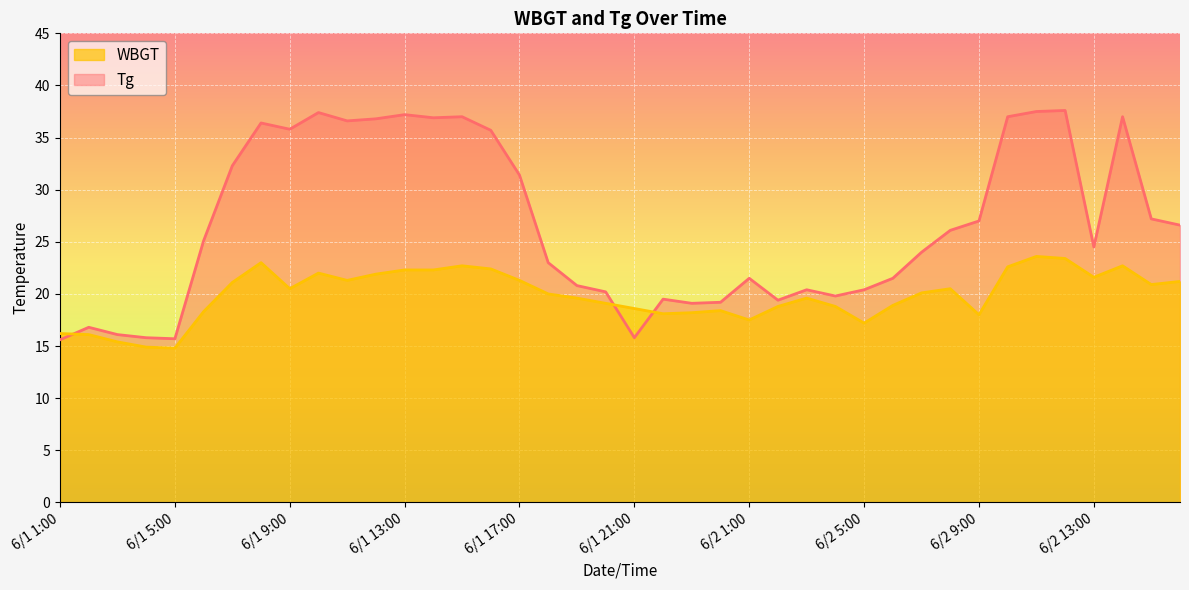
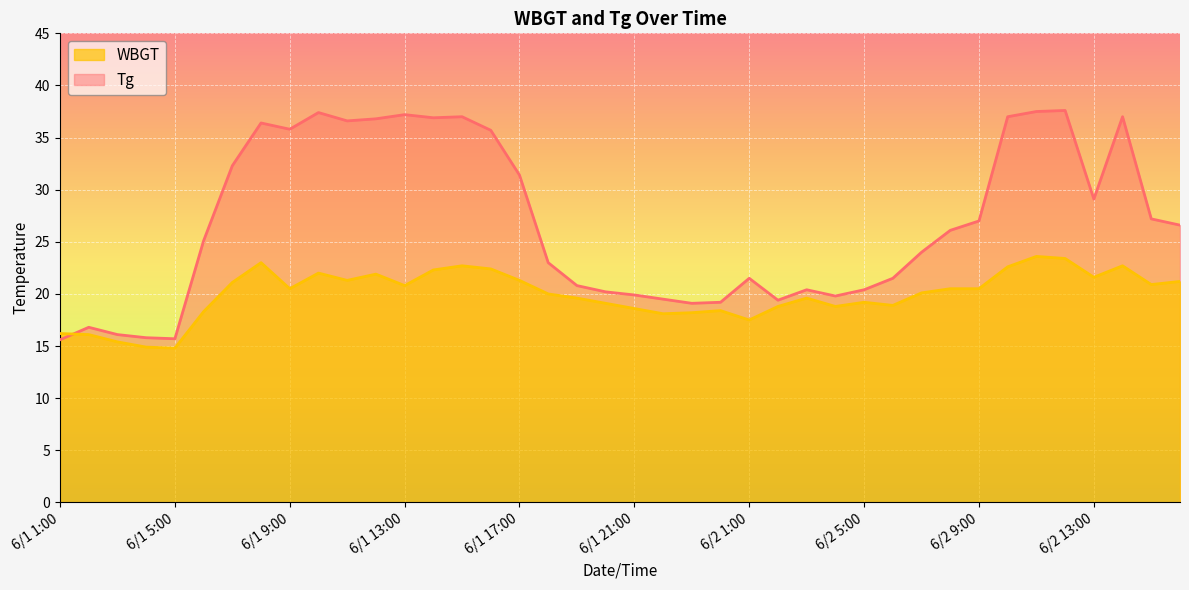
WBGT, 6/1 13:00: 22.3 -> 20.8
Tg, 6/1 21:00: 15.8 -> 19.9
WBGT, 6/2 5:00: 17.2 -> 19.2
WBGT, 6/2 9:00: 18.0 -> 20.5
Tg, 6/2 13:00: 24.5 -> 29.1
